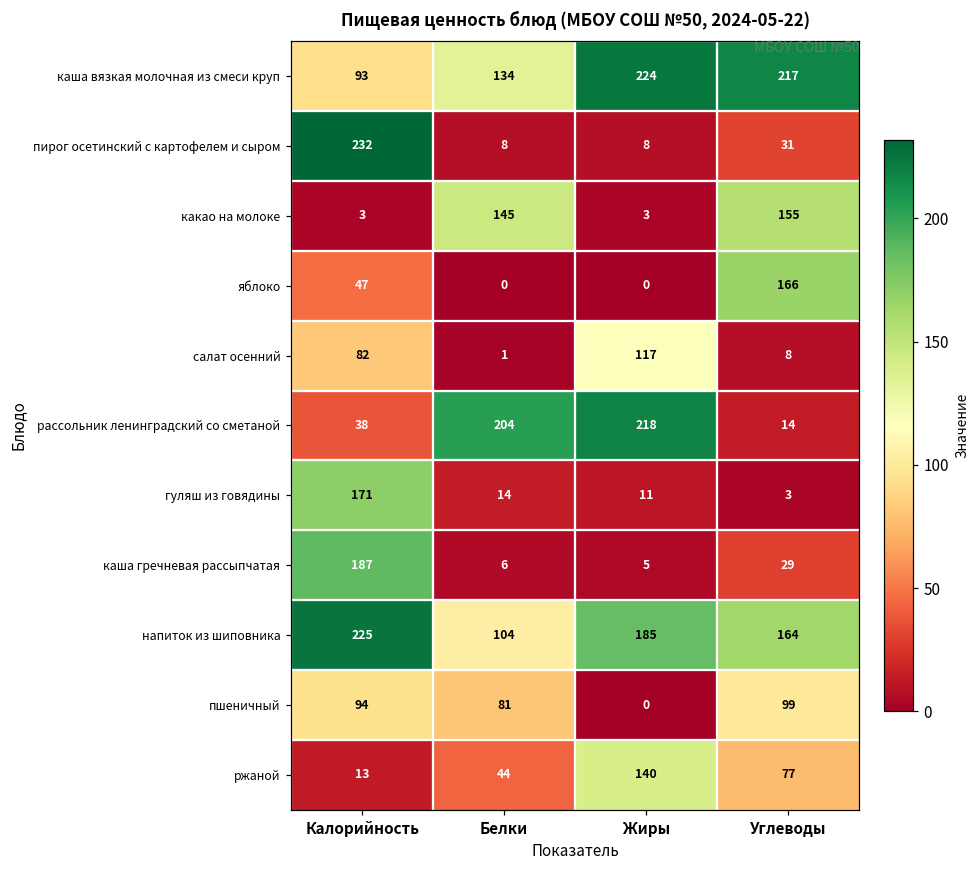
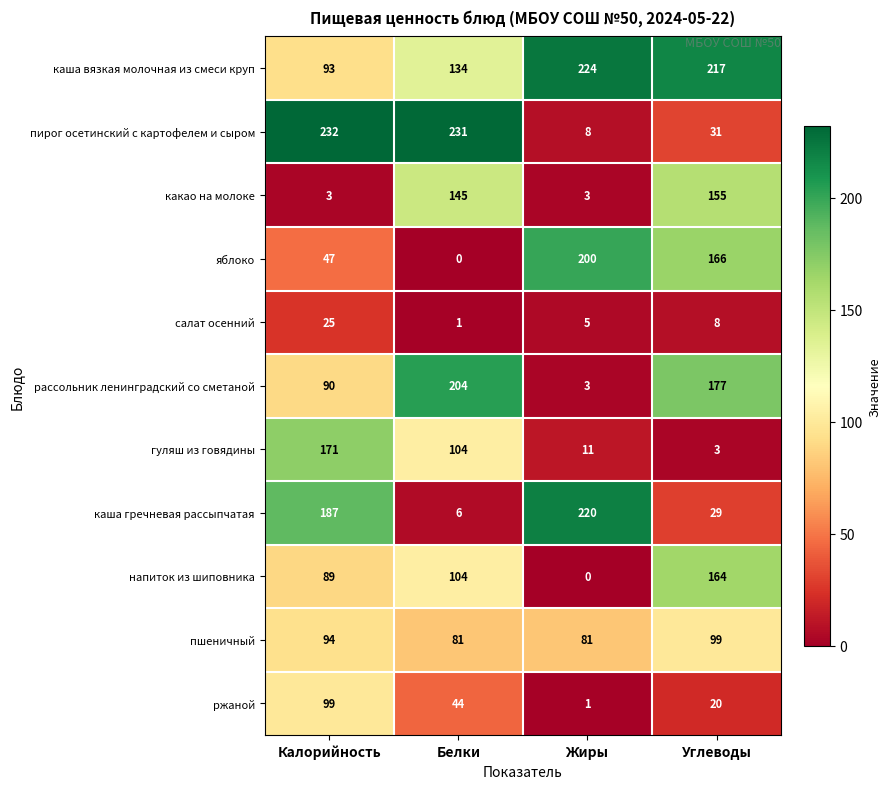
пирог осетинский с картофелем и сыром, Белки: 8 -> 231
яблоко, Жиры: 0 -> 200
салат осенний, Калорийность: 82 -> 25
салат осенний, Жиры: 117 -> 5
рассольник ленинградский со сметаной, Калорийность: 38 -> 90
рассольник ленинградский со сметаной, Жиры: 218 -> 3
рассольник ленинградский со сметаной, Углеводы: 14 -> 177
гуляш из говядины, Белки: 14 -> 104
каша гречневая рассыпчатая, Жиры: 5 -> 220
напиток из шиповника, Калорийность: 225 -> 89
напиток из шиповника, Жиры: 185 -> 0
пшеничный, Жиры: 0 -> 81
ржаной, Калорийность: 13 -> 99
ржаной, Жиры: 140 -> 1
ржаной, Углеводы: 77 -> 20
